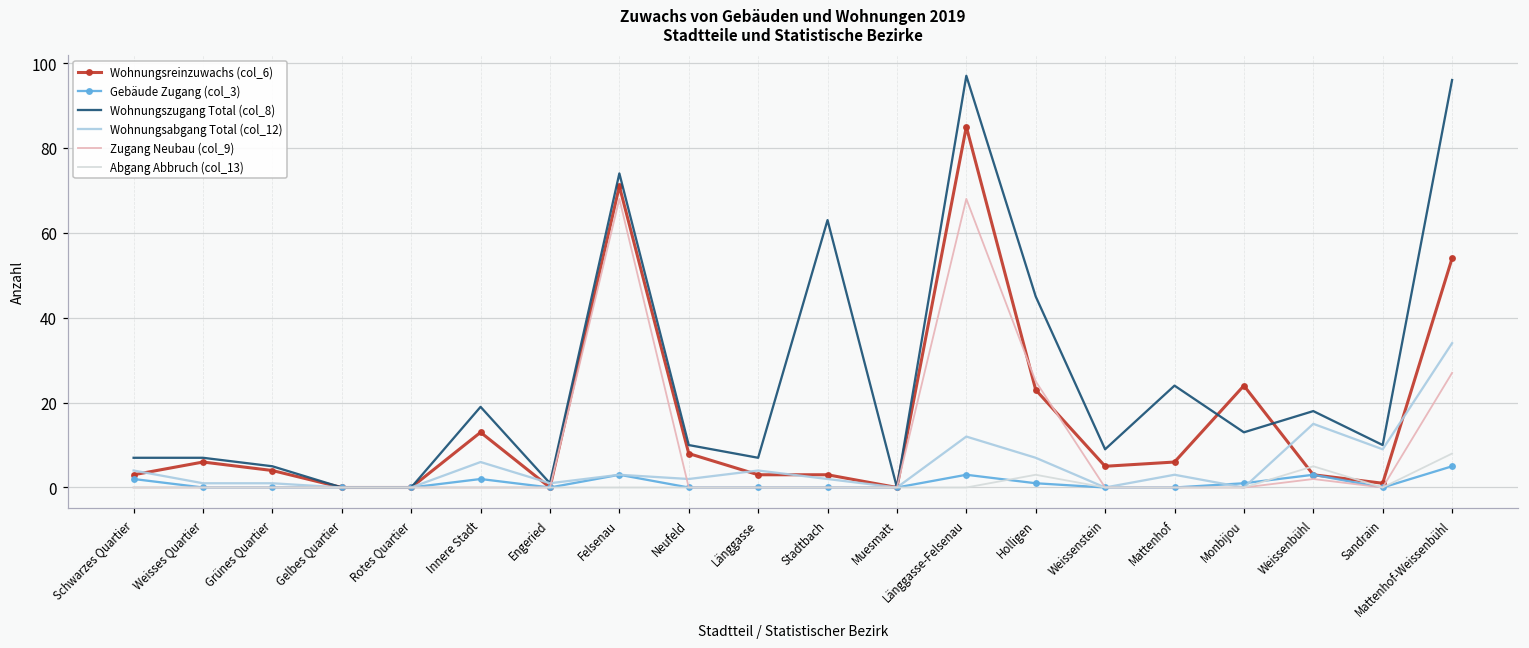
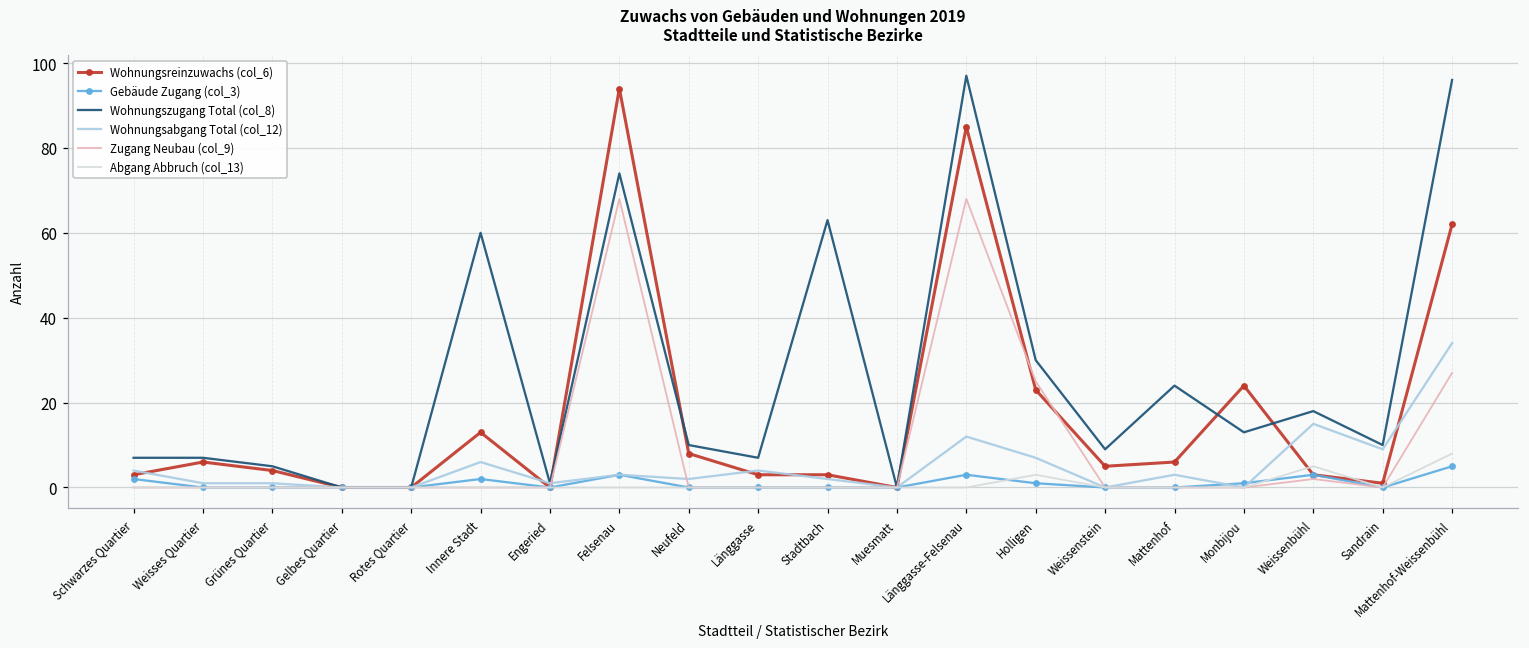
Wohnungszugang Total (col_8), Innere Stadt: 19 -> 60
Wohnungsreinzuwachs (col_6), Felsenau: 71 -> 94
Wohnungszugang Total (col_8), Holligen: 45 -> 30
Wohnungsreinzuwachs (col_6), Mattenhof-Weissenbühl: 54 -> 62
